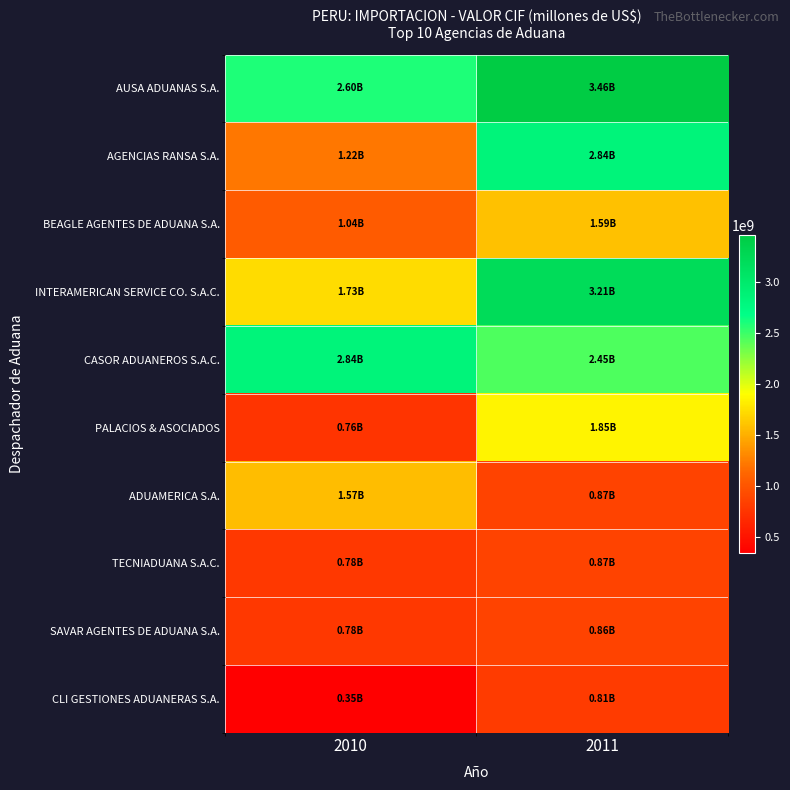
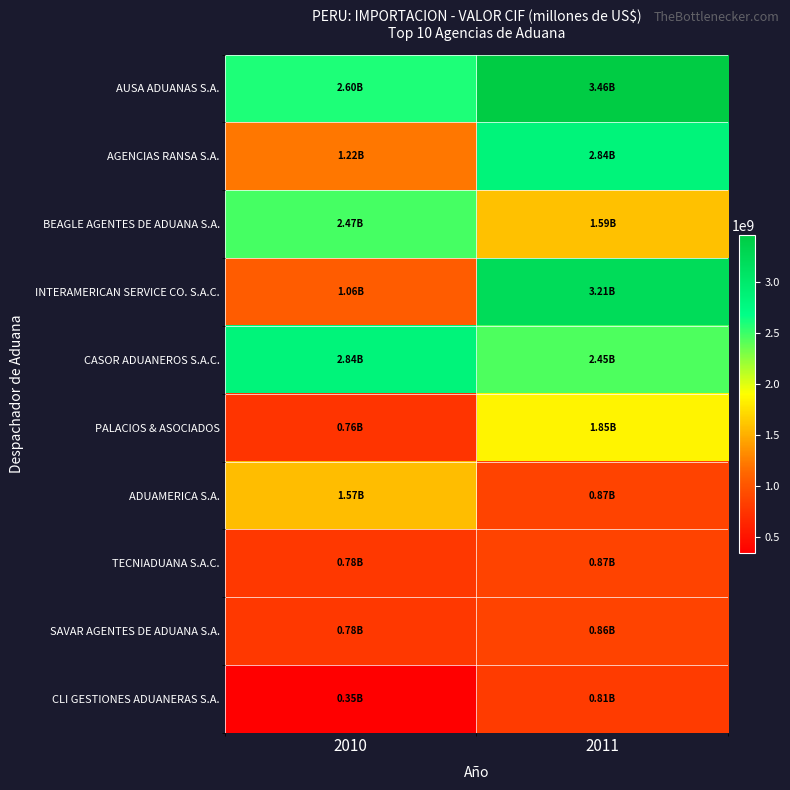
BEAGLE AGENTES DE ADUANA S.A., 2010: 1.04B -> 2.47B
INTERAMERICAN SERVICE CO. S.A.C., 2010: 1.73B -> 1.06B
